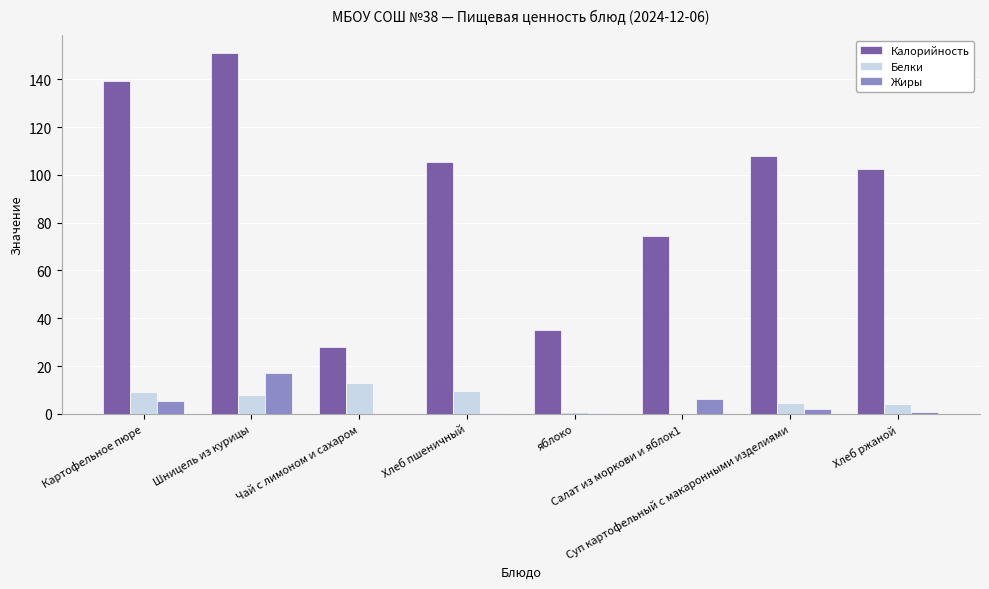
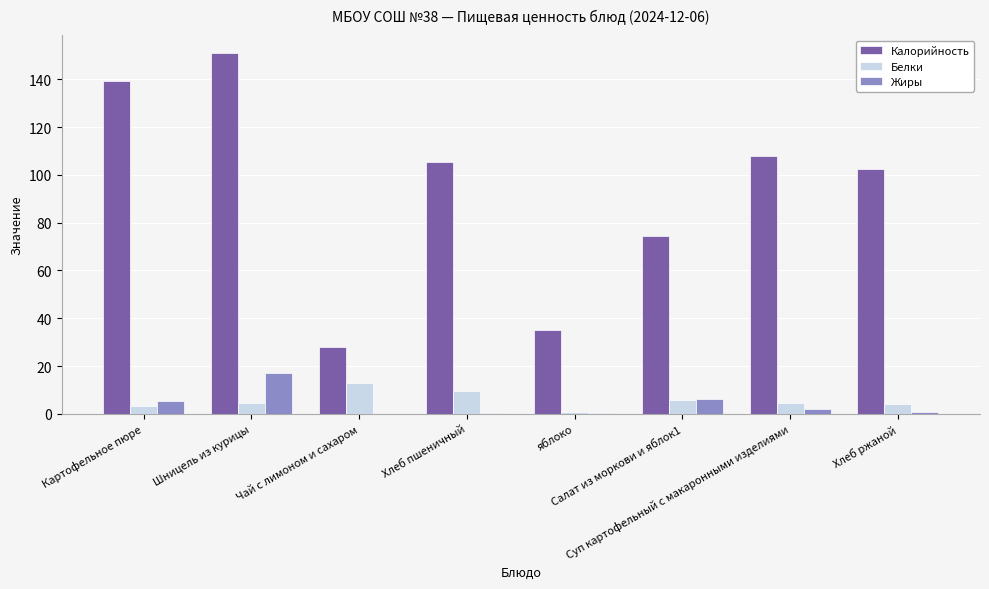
Белки, Картофельное пюре: 9 -> 3
Белки, Шницель из курицы: 8 -> 5
Белки, Салат из моркови и яблок1: 1 -> 6
